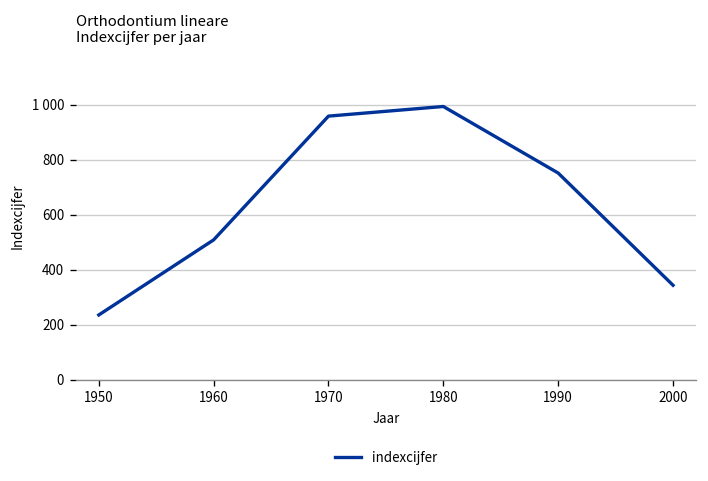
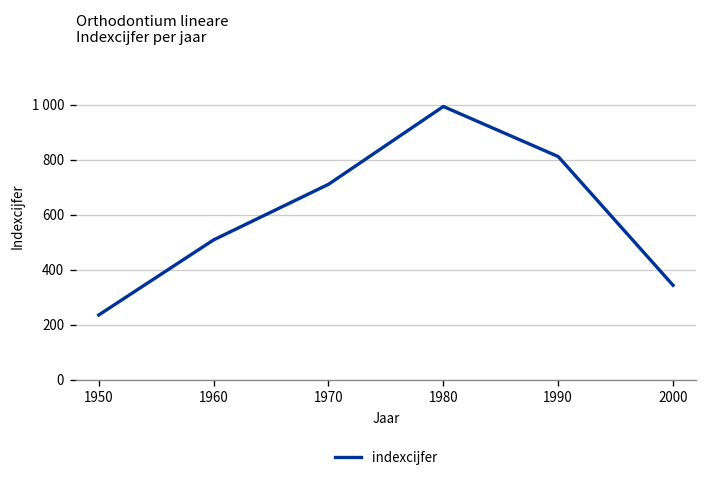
1970: 960 -> 710
1990: 750 -> 810
